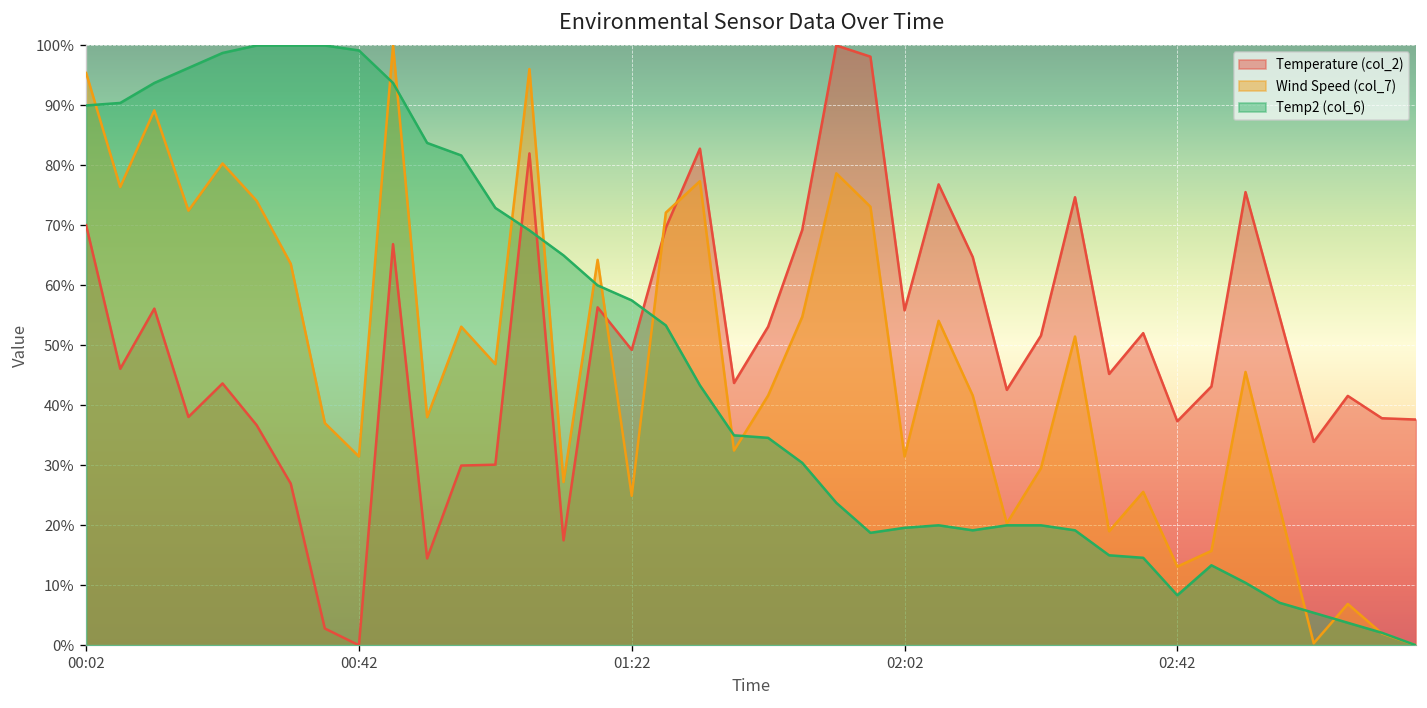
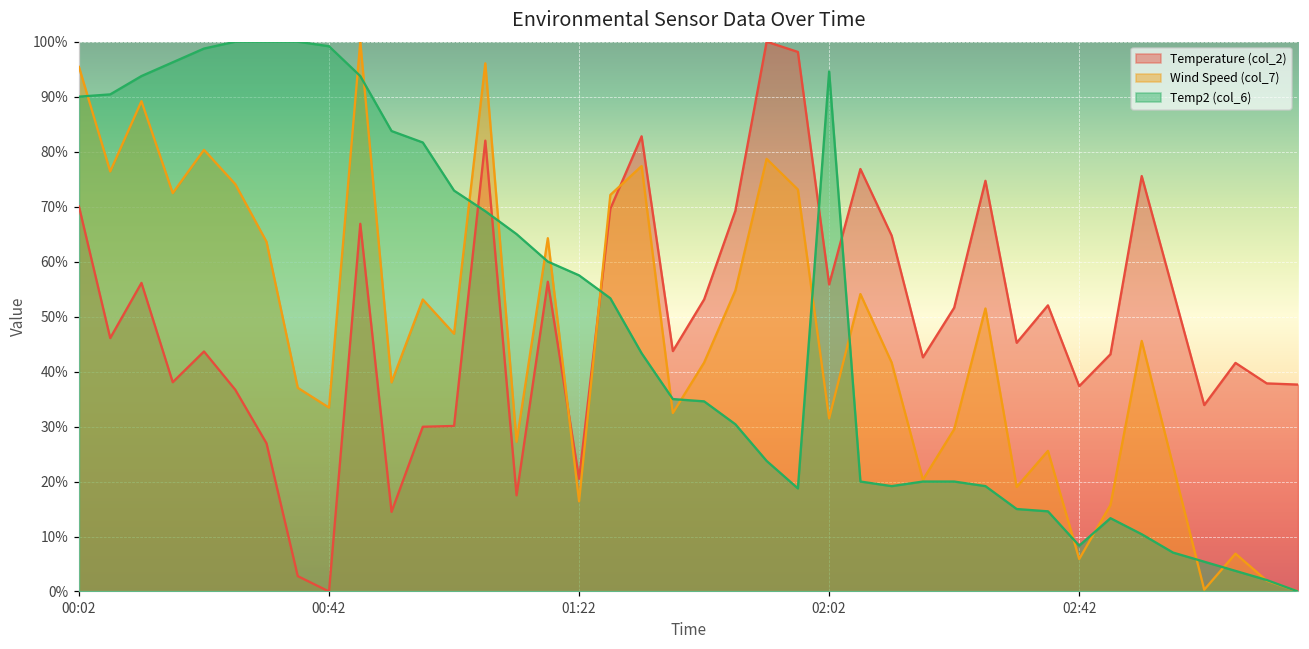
Wind Speed (col_7), 00:42: 31% -> 33%
Temperature (col_2), 01:22: 49% -> 21%
Wind Speed (col_7), 01:22: 25% -> 16%
Temp2 (col_6), 02:02: 20% -> 95%
Wind Speed (col_7), 02:42: 13% -> 6%
